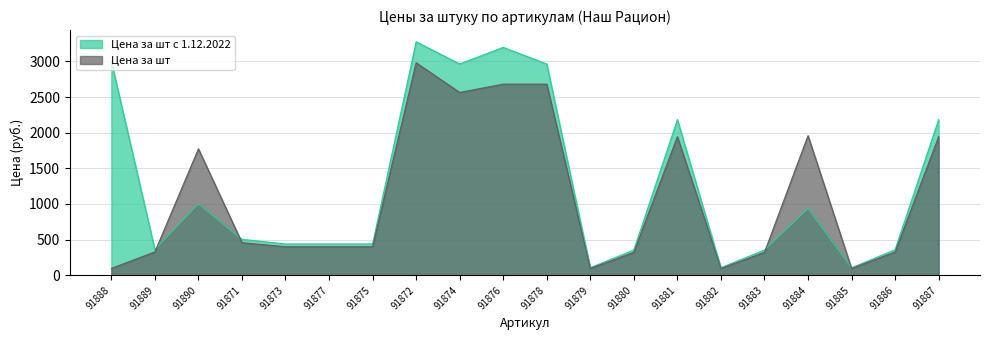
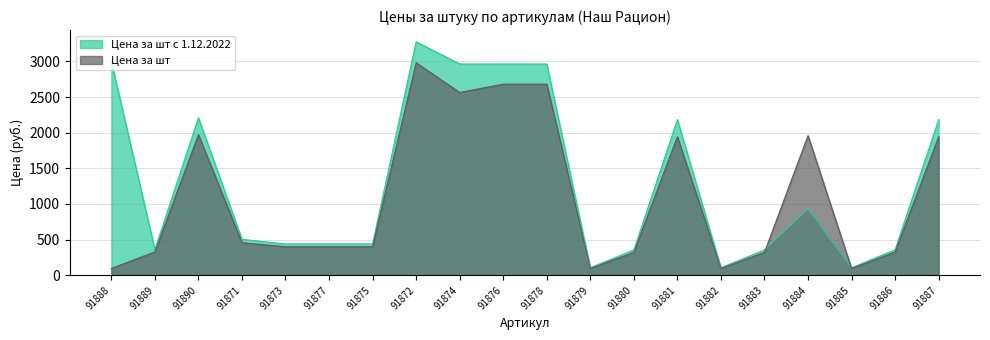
Цена за шт с 1.12.2022, 91890: 1000 -> 2200
Цена за шт, 91890: 1800 -> 2000
Цена за шт с 1.12.2022, 91876: 3200 -> 3000
